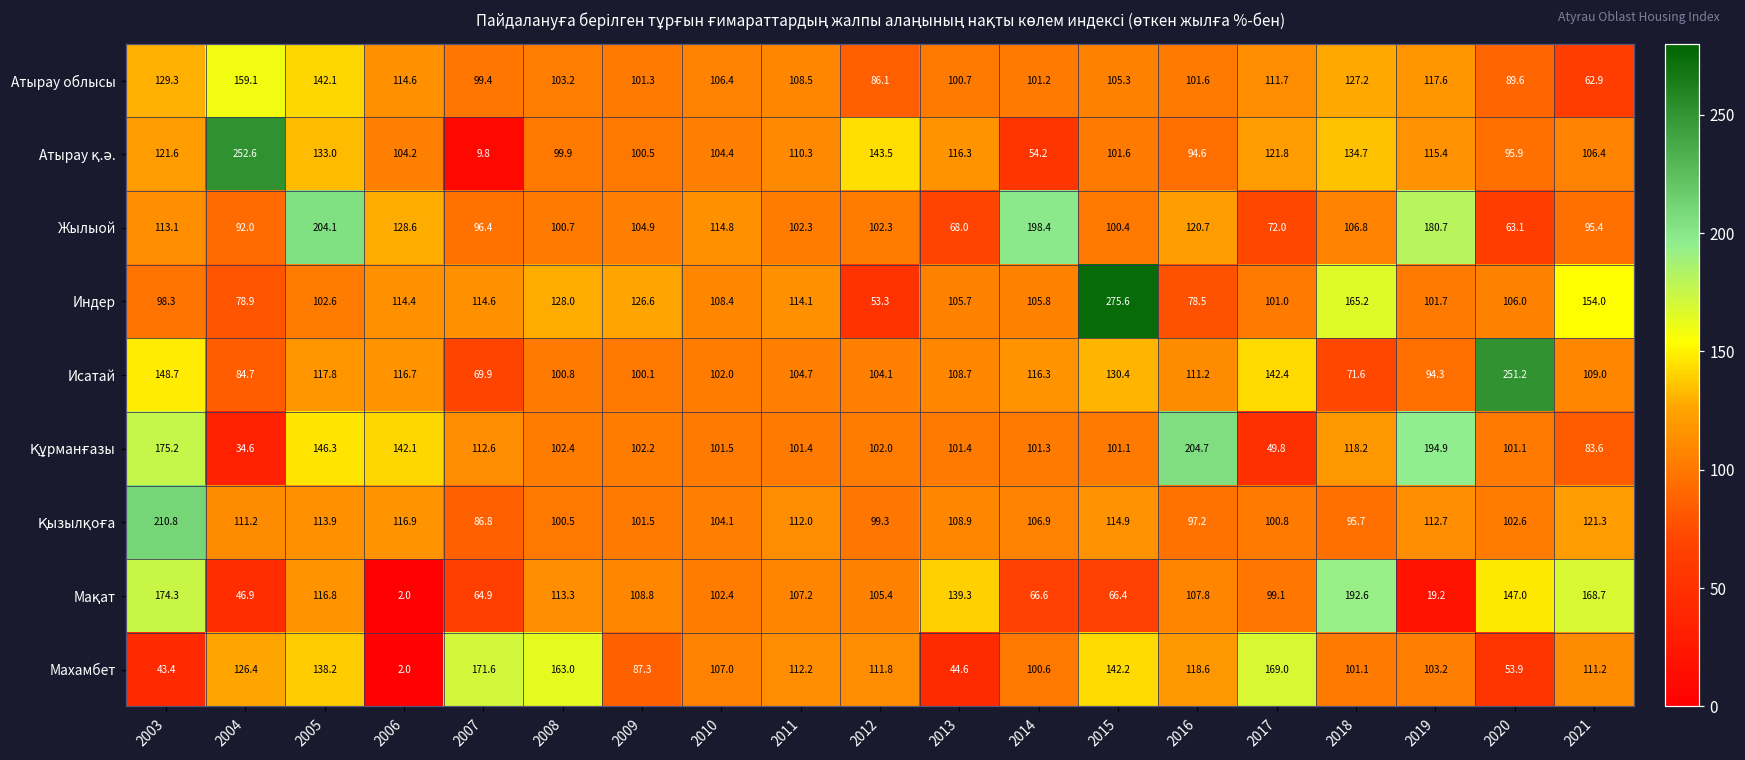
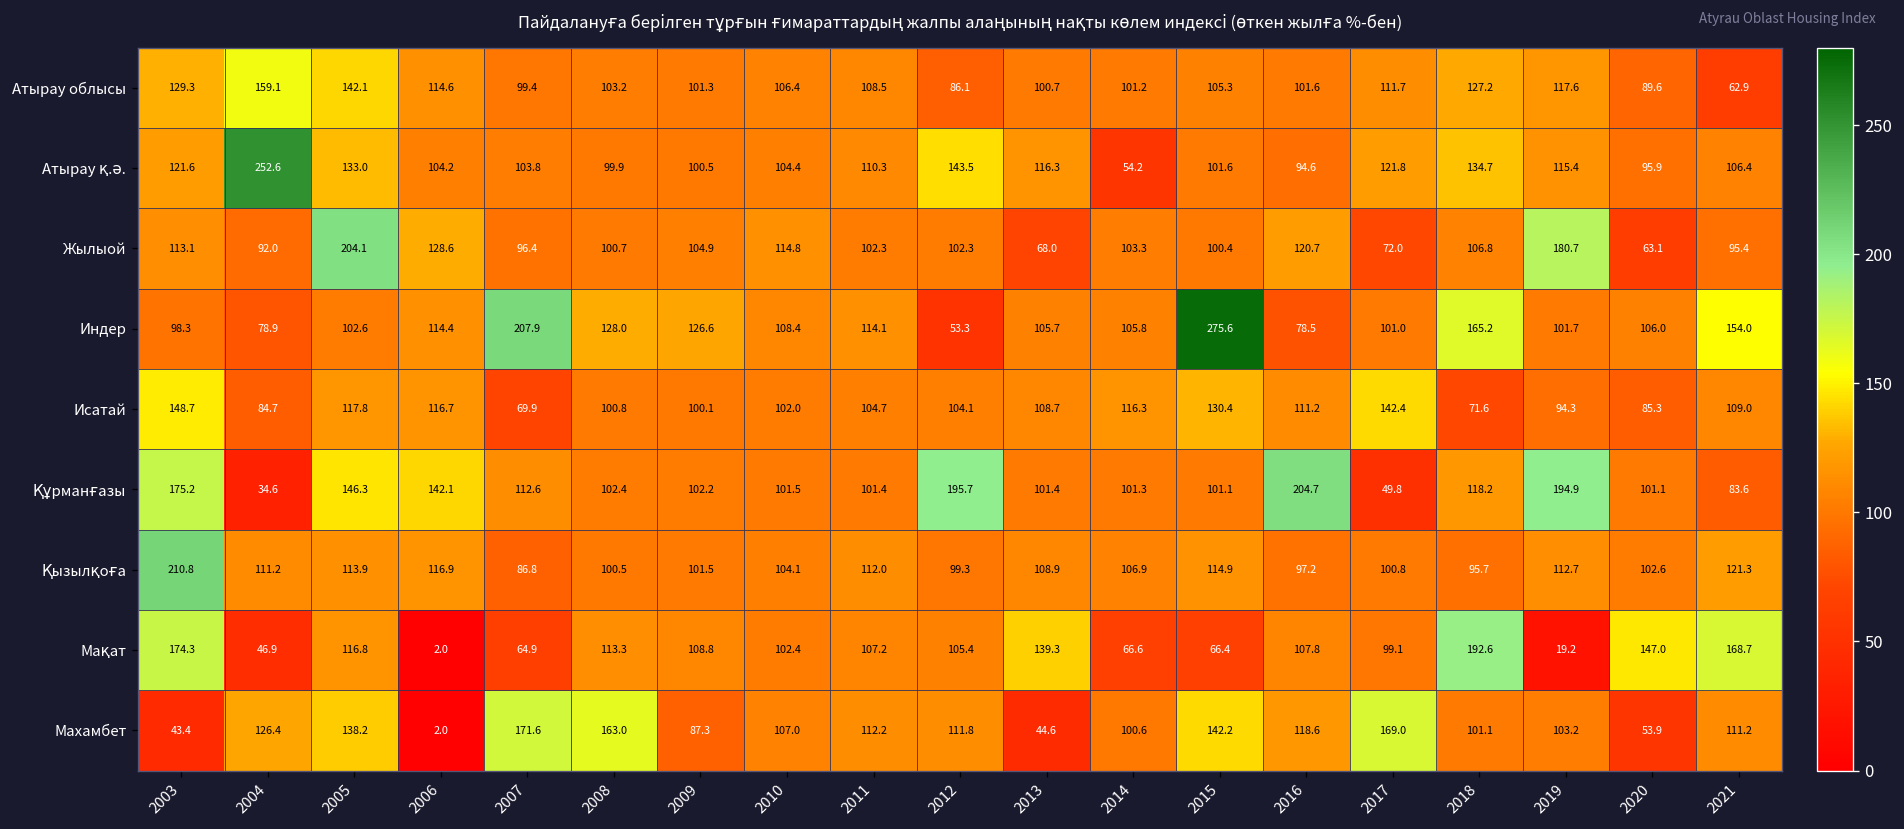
Атырау қ.ә., 2007: 9.8 -> 103.8
Жылыой, 2014: 198.4 -> 103.3
Индер, 2007: 114.6 -> 207.9
Исатай, 2020: 251.2 -> 85.3
Құрманғазы, 2012: 102.0 -> 195.7
